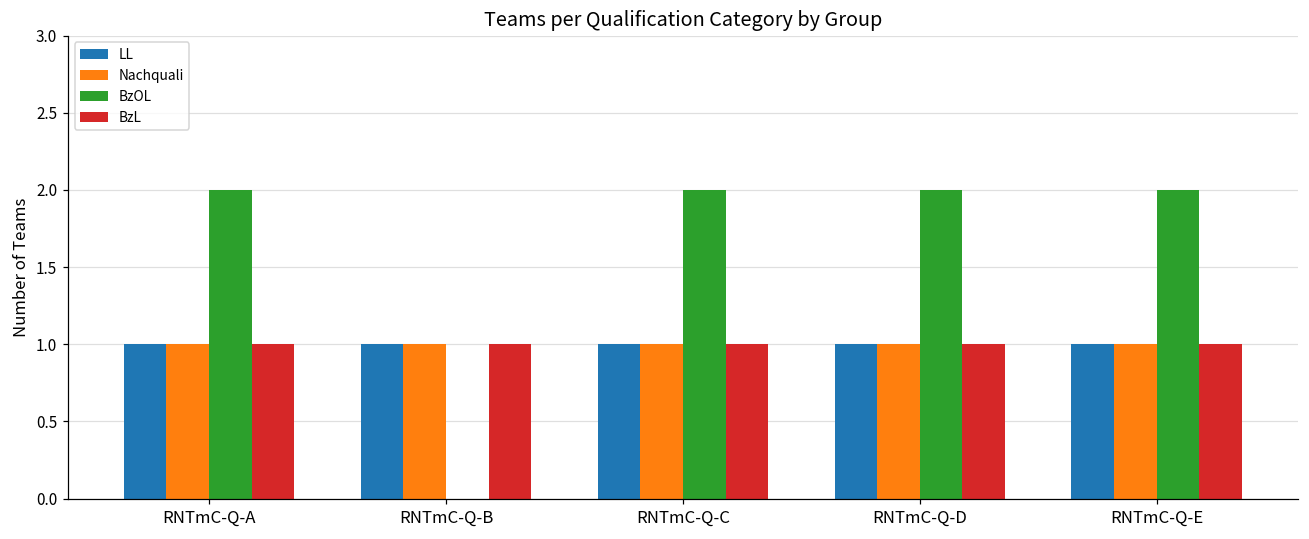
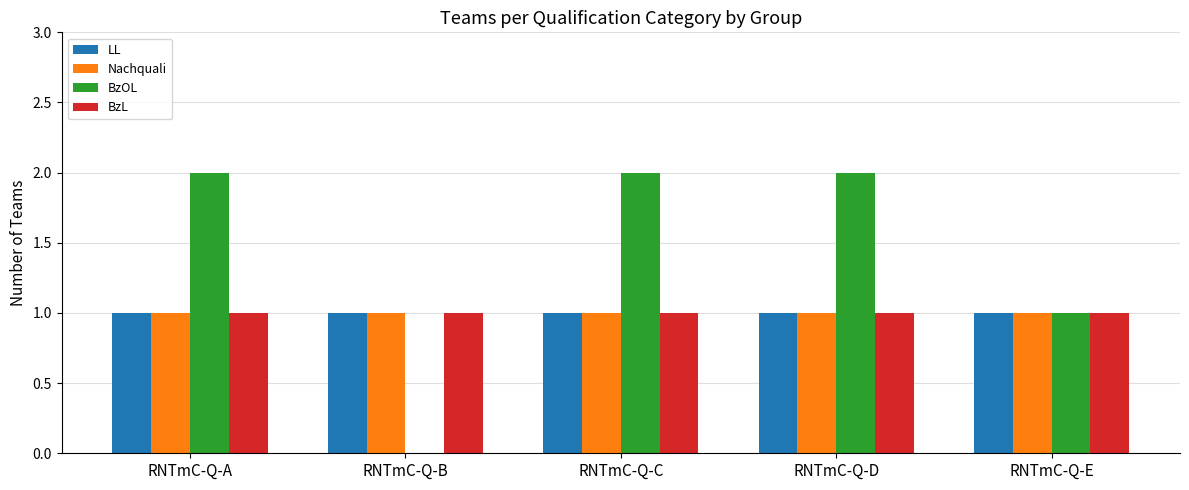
BzOL, RNTmC-Q-E: 2 -> 1
